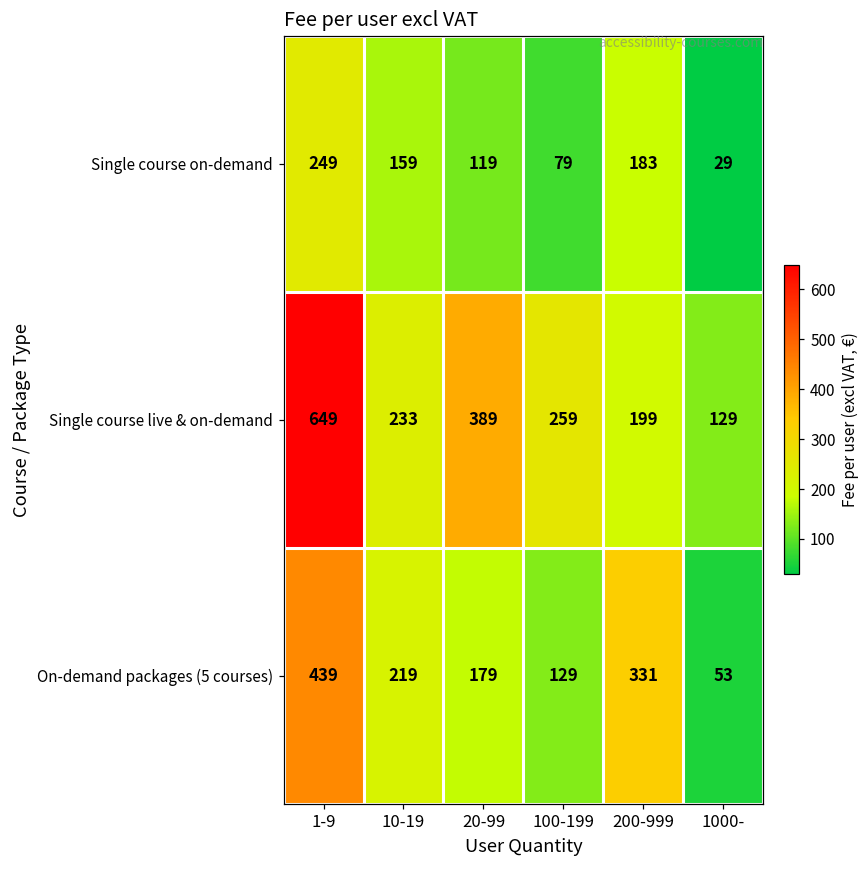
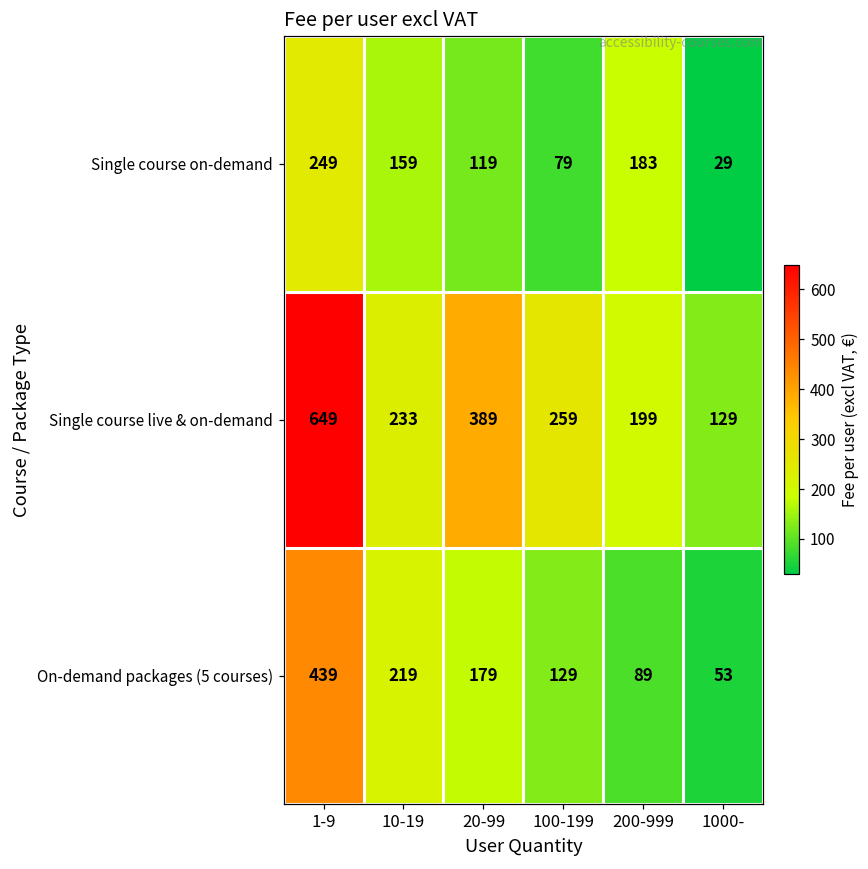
On-demand packages (5 courses), 200-999: 331 -> 89
